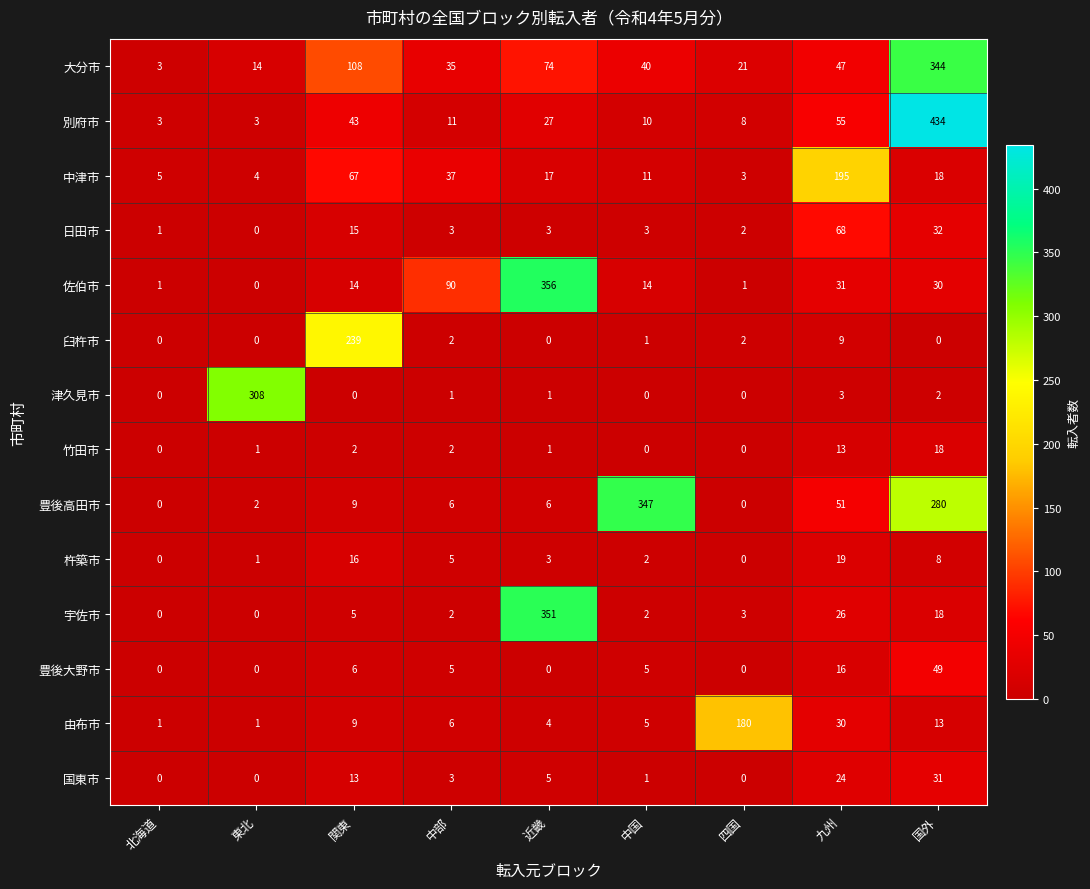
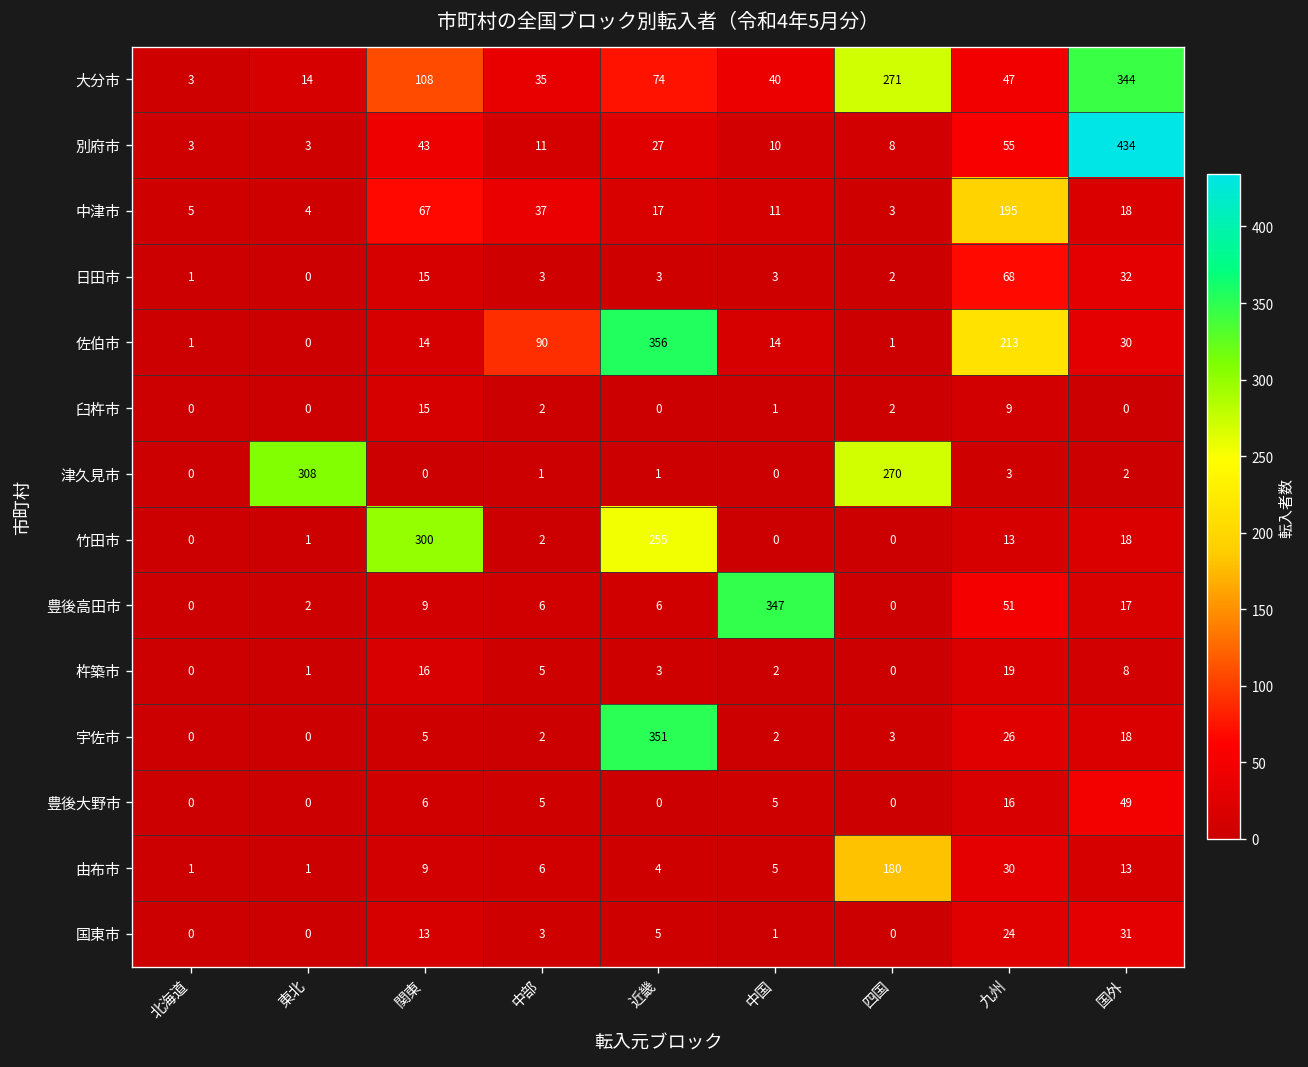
大分市, 四国: 21 -> 271
佐伯市, 九州: 31 -> 213
臼杵市, 関東: 239 -> 15
津久見市, 四国: 0 -> 270
竹田市, 関東: 2 -> 300
竹田市, 近畿: 1 -> 255
豊後高田市, 国外: 280 -> 17
